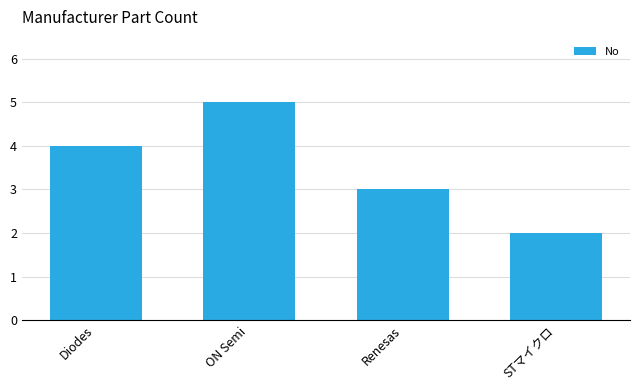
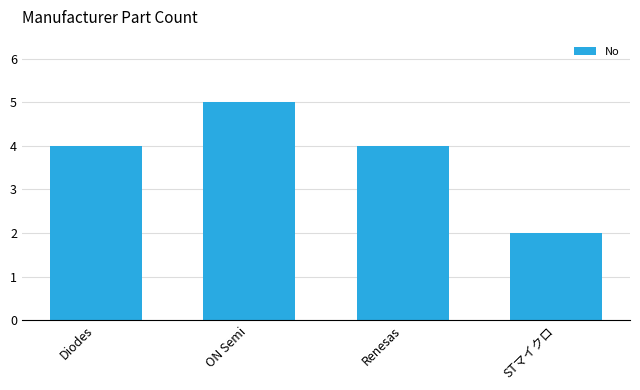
Renesas: 3 -> 4
